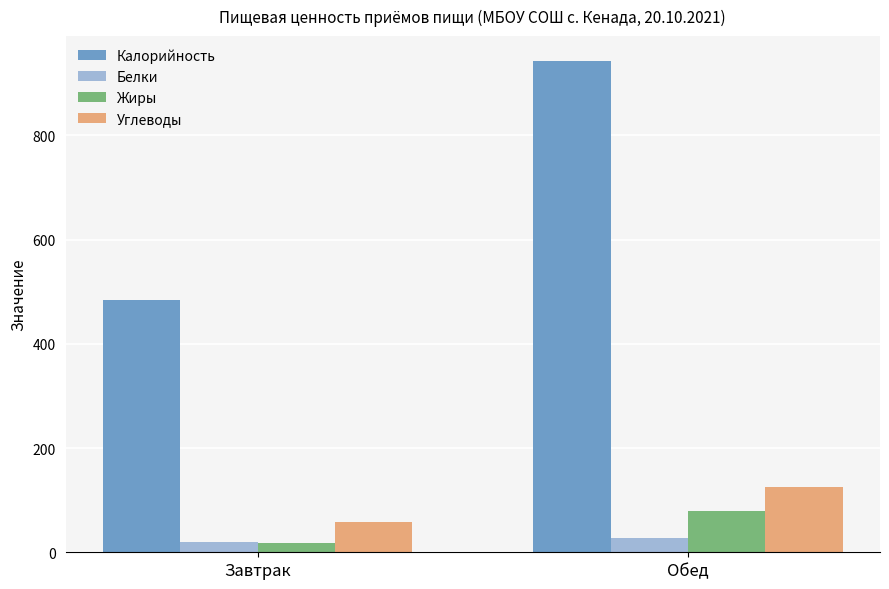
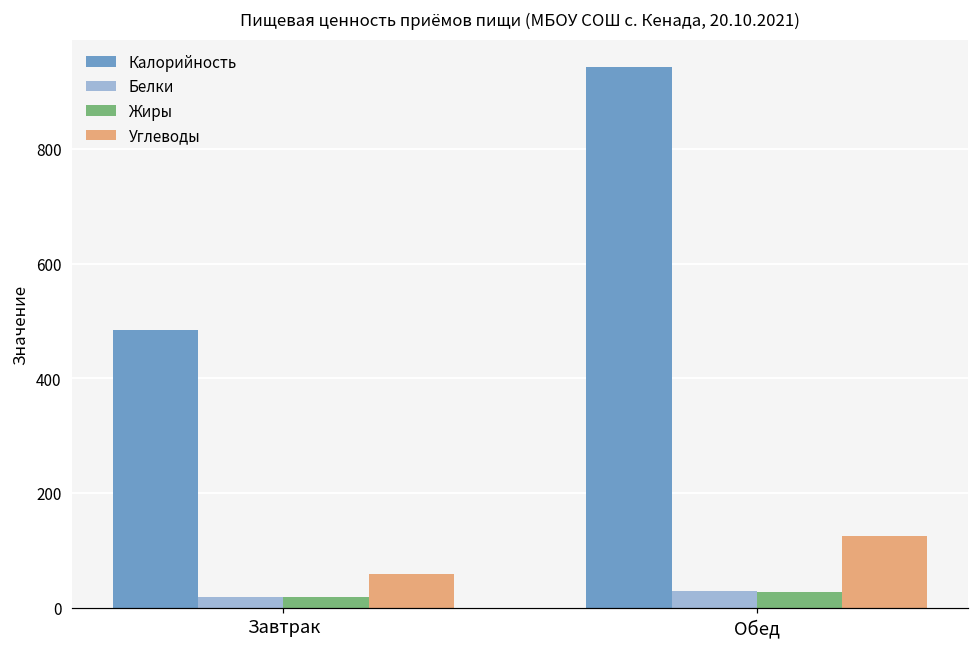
Жиры, Обед: 80 -> 30
